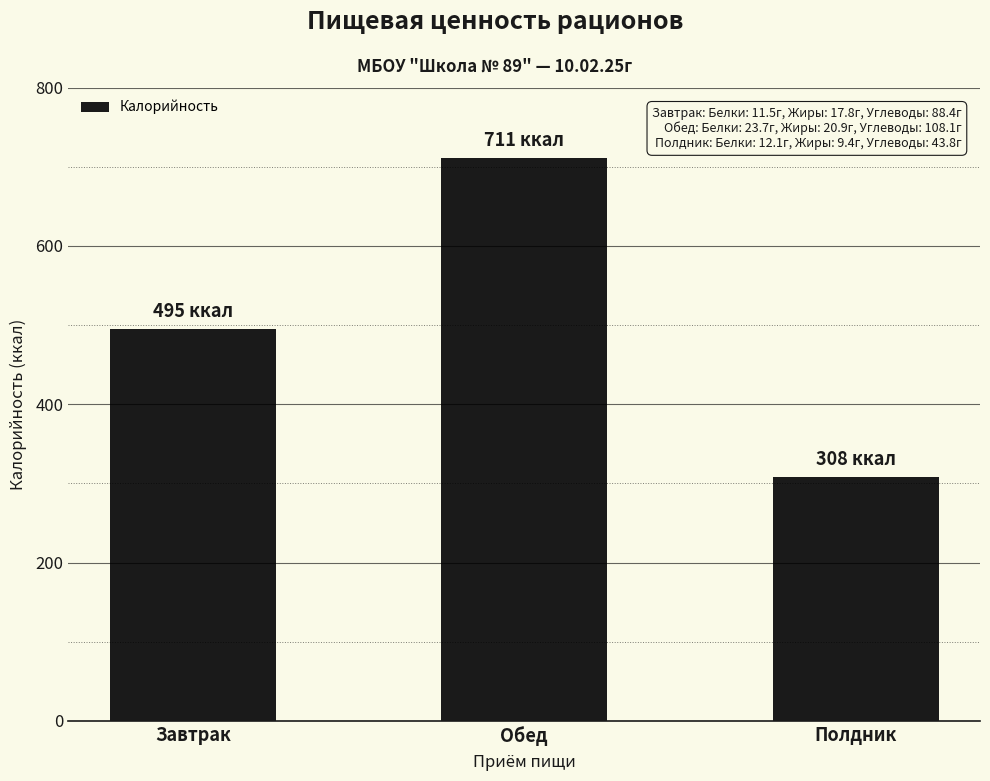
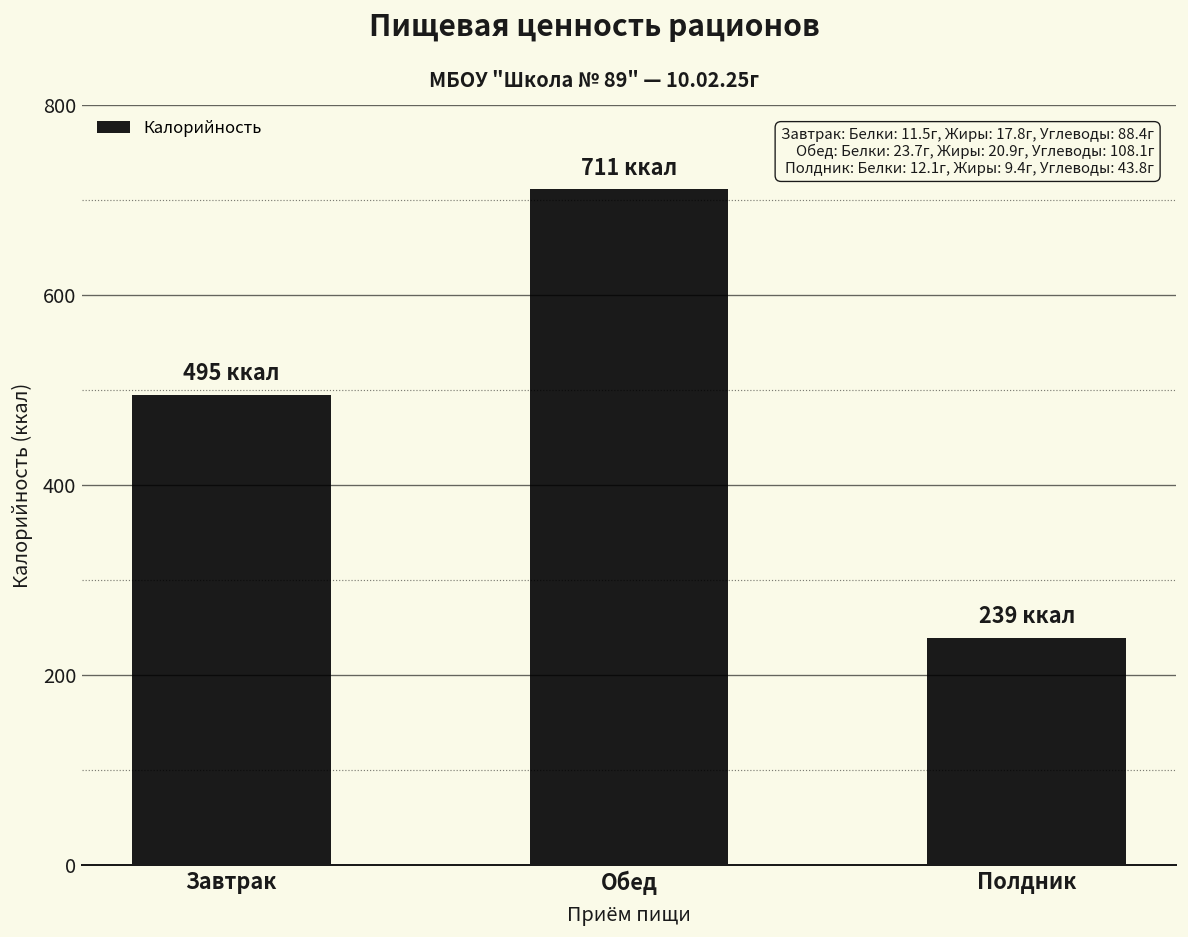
Полдник: 308 -> 239
